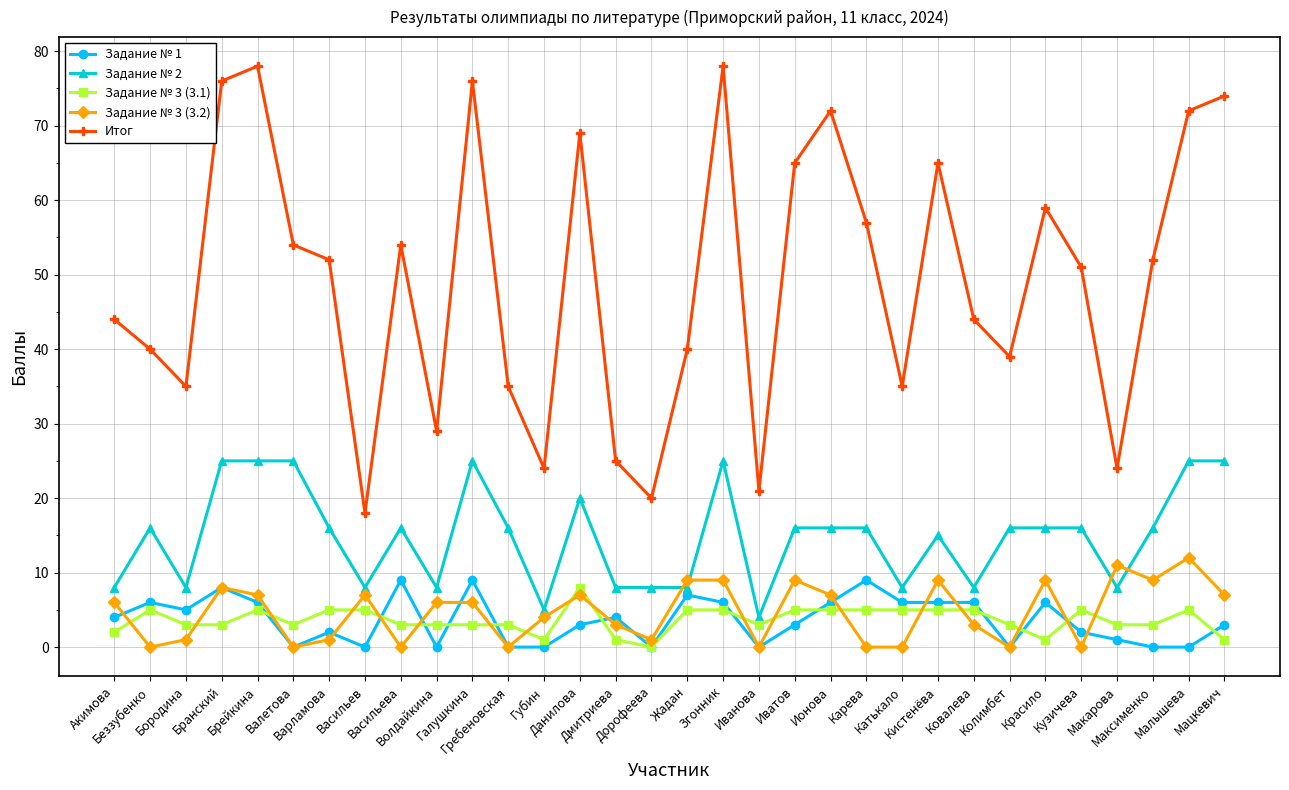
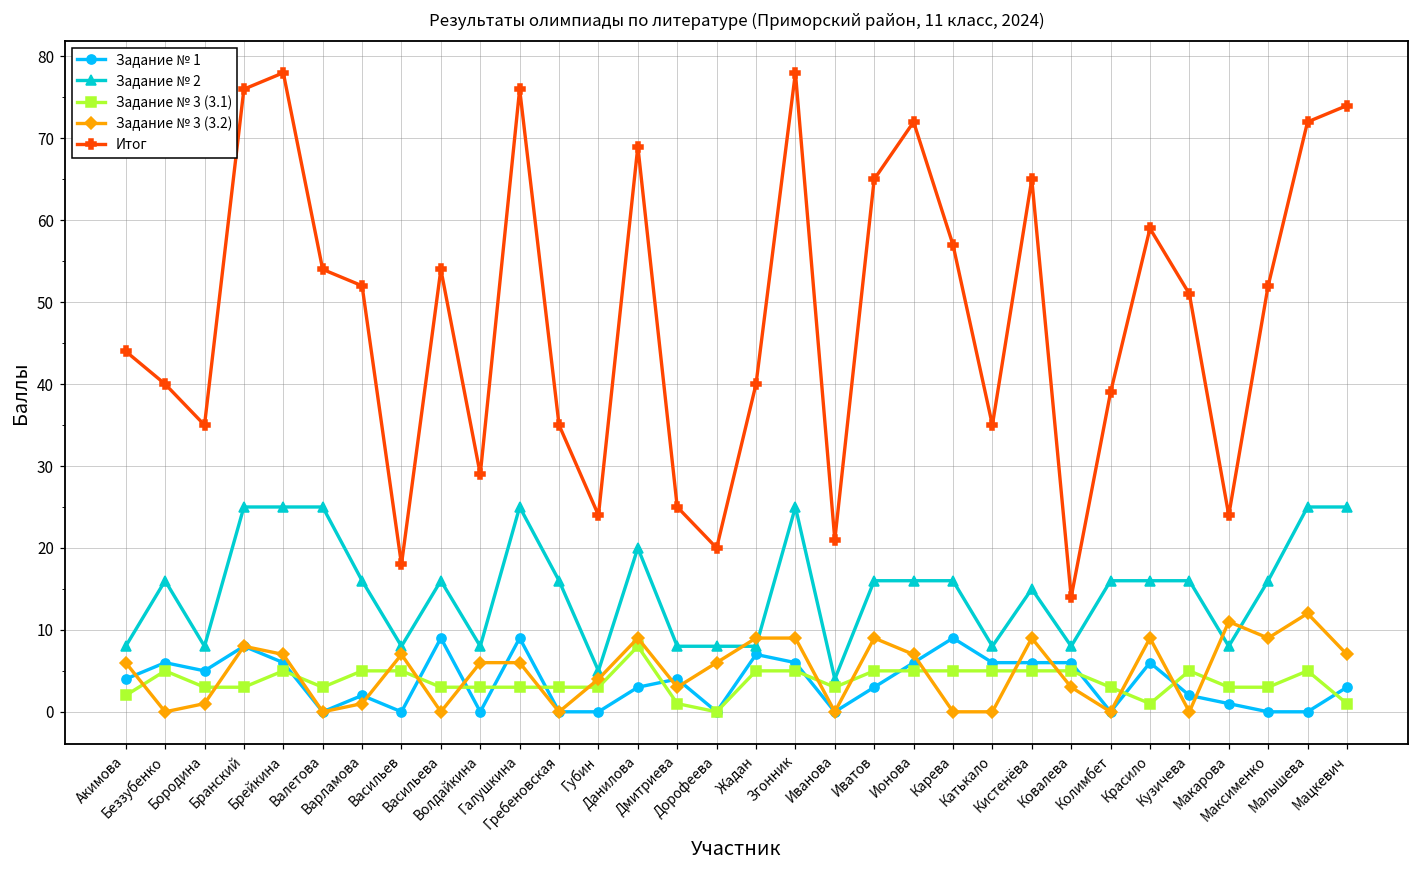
Задание № 3 (3.1), Губин: 1 -> 3
Задание № 3 (3.2), Данилова: 7 -> 9
Задание № 3 (3.2), Дорофеева: 1 -> 6
Итог, Ковалева: 44 -> 14
